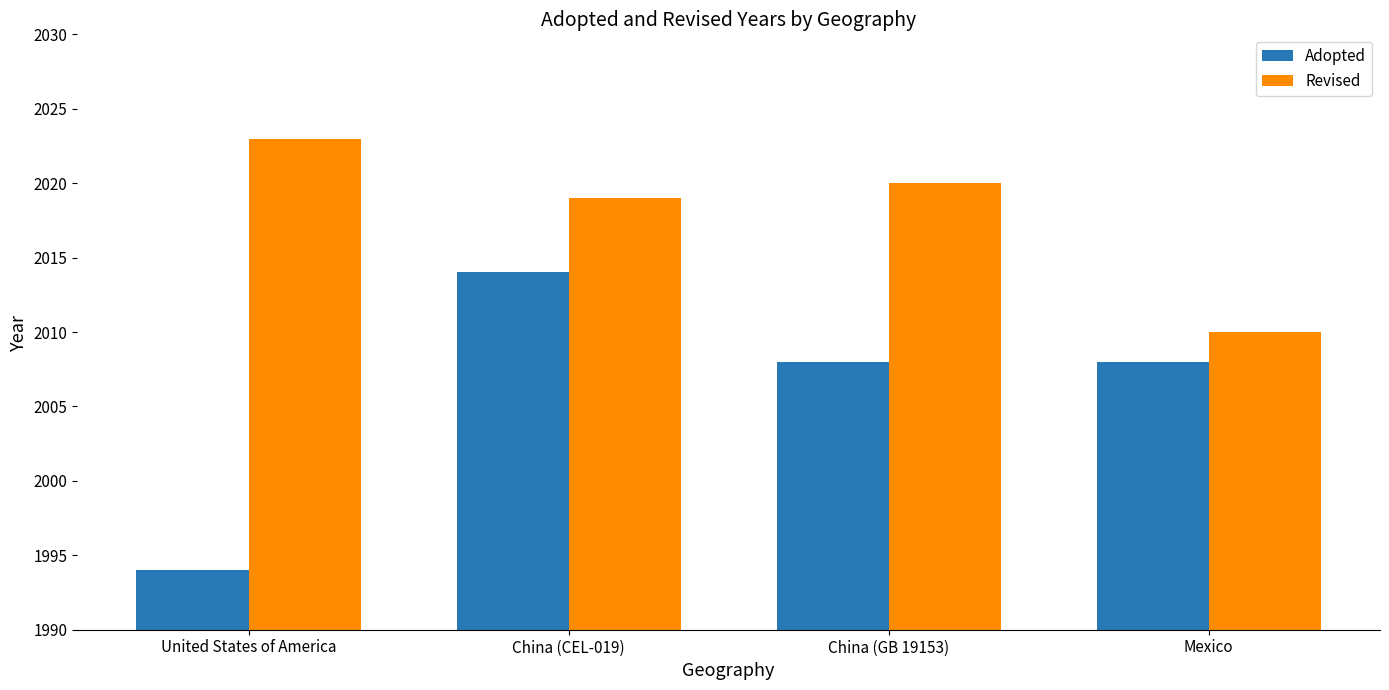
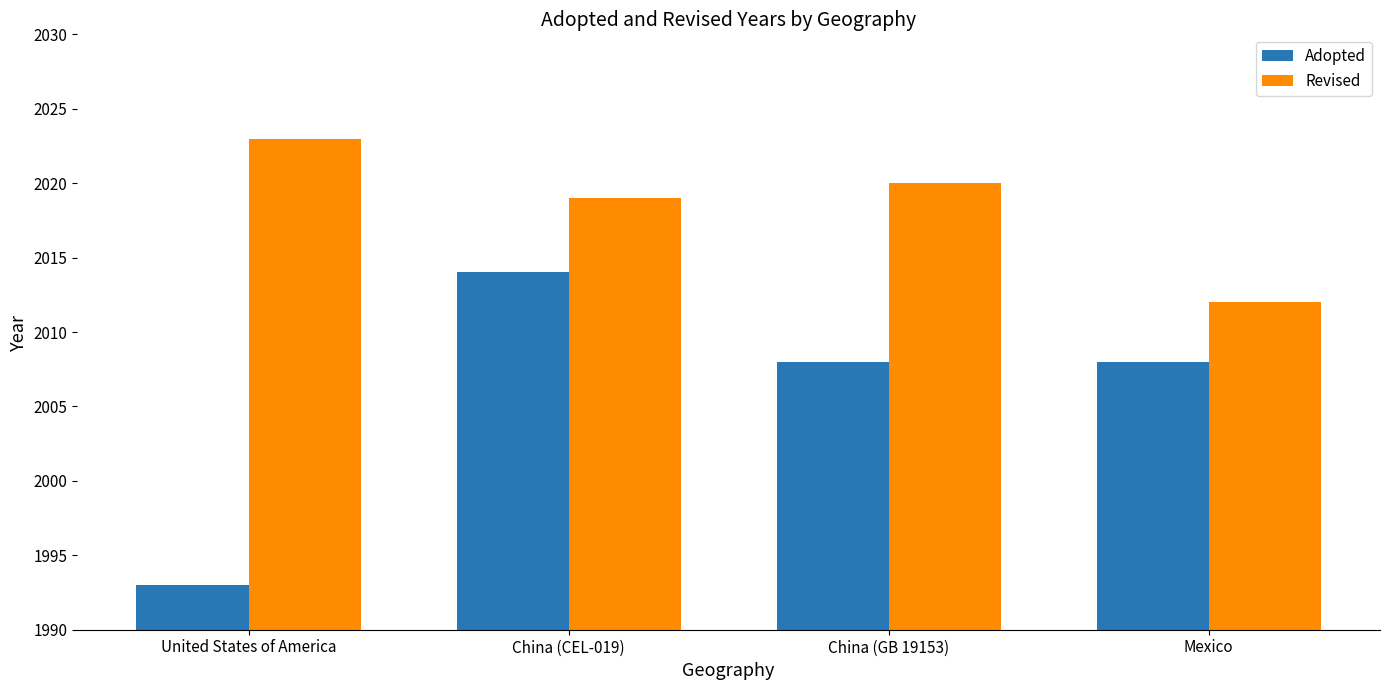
Adopted, United States of America: 1994 -> 1993
Revised, Mexico: 2010 -> 2012
